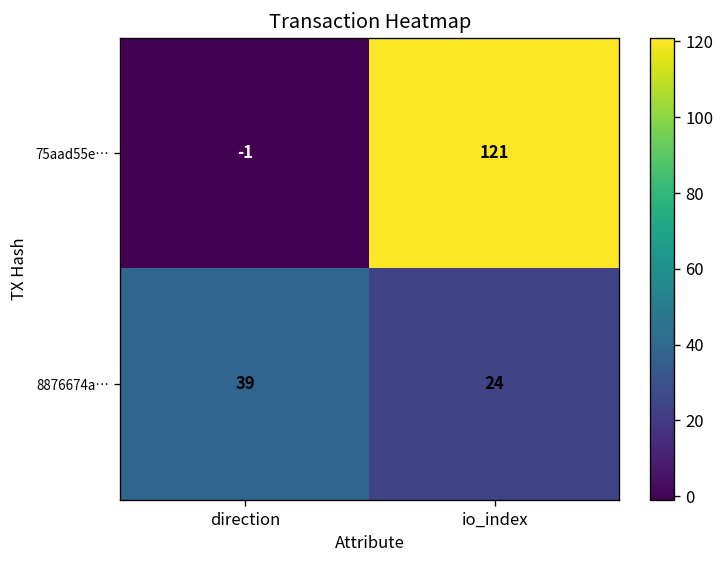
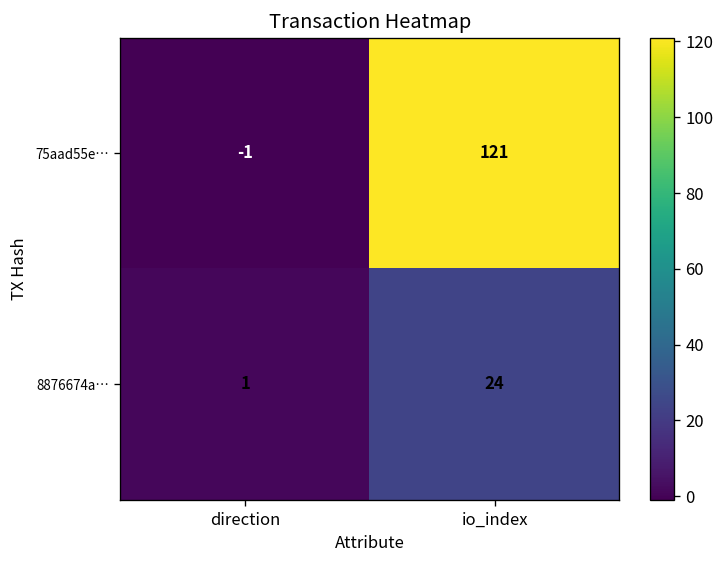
8876674a…, direction: 39 -> 1
